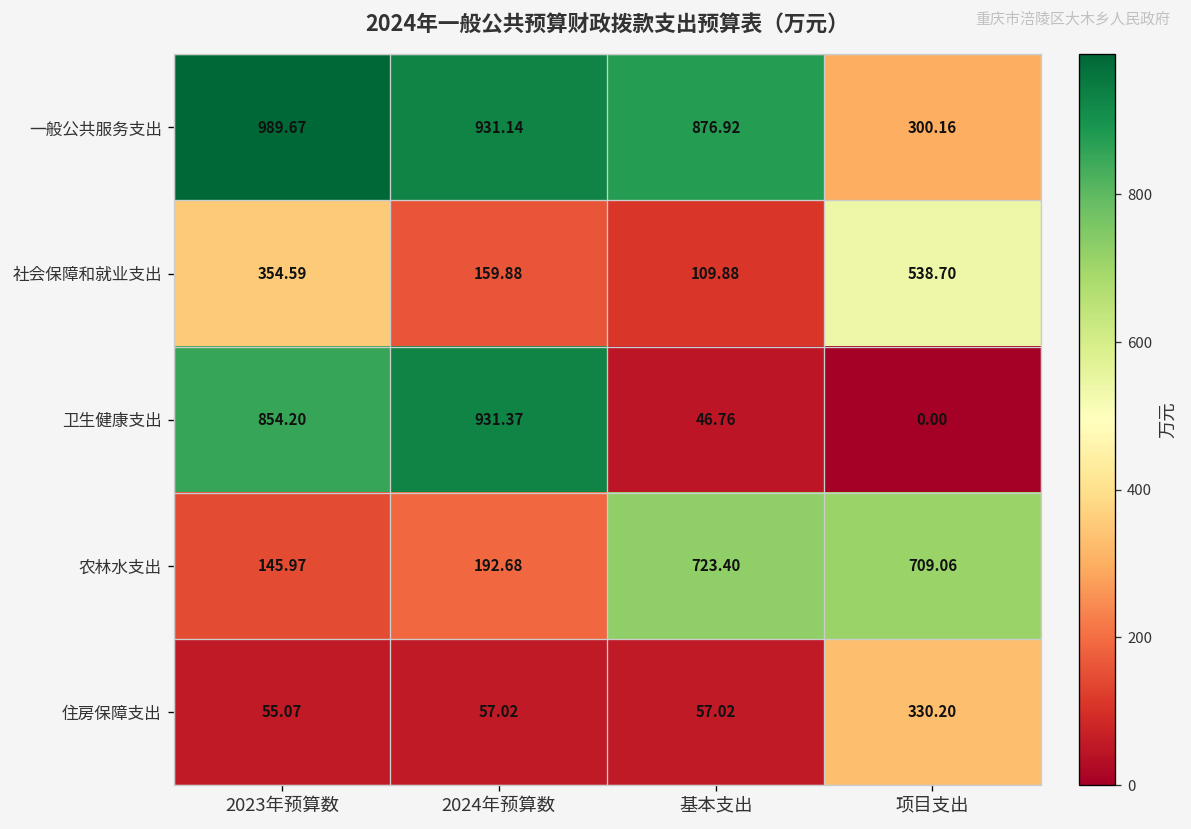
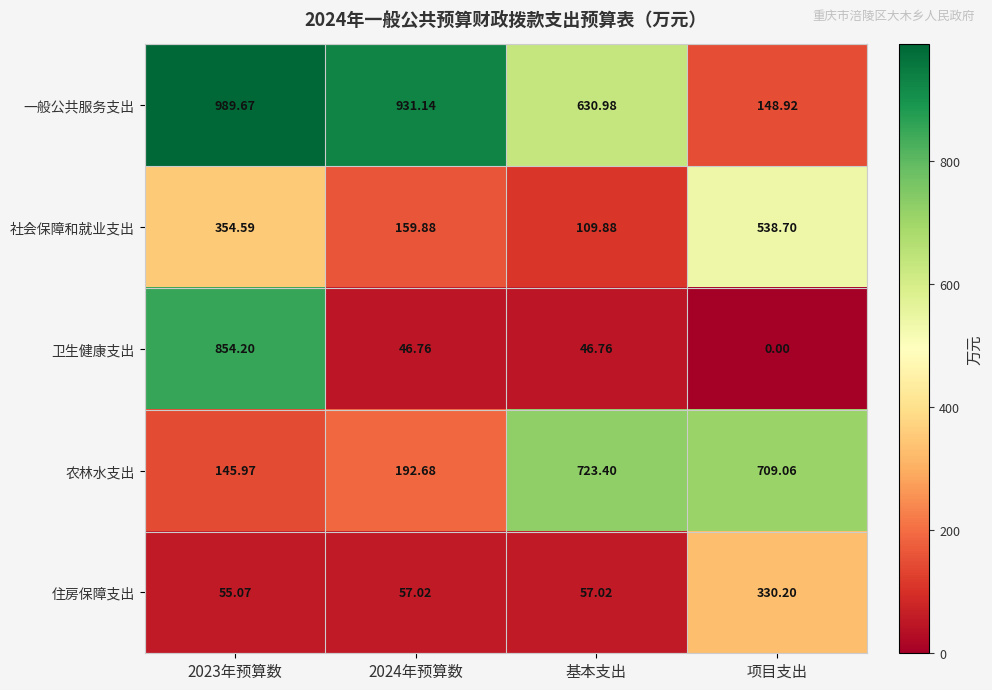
一般公共服务支出, 基本支出: 876.92 -> 630.98
一般公共服务支出, 项目支出: 300.16 -> 148.92
卫生健康支出, 2024年预算数: 931.37 -> 46.76
